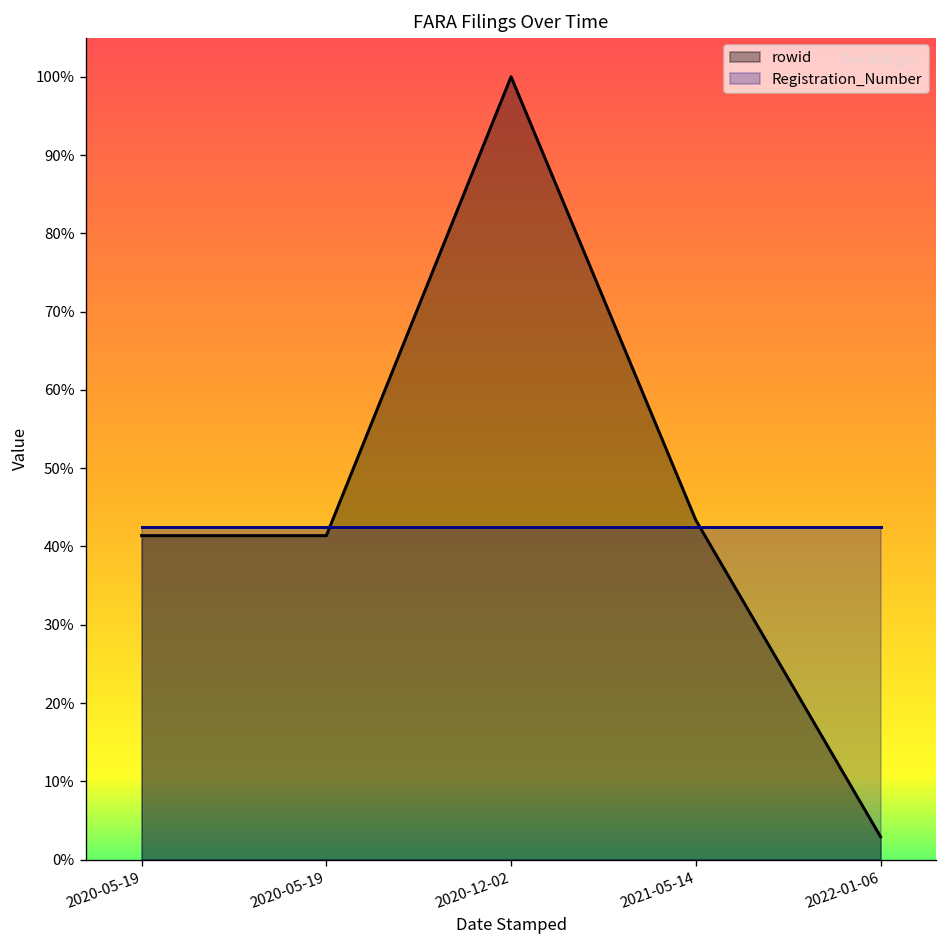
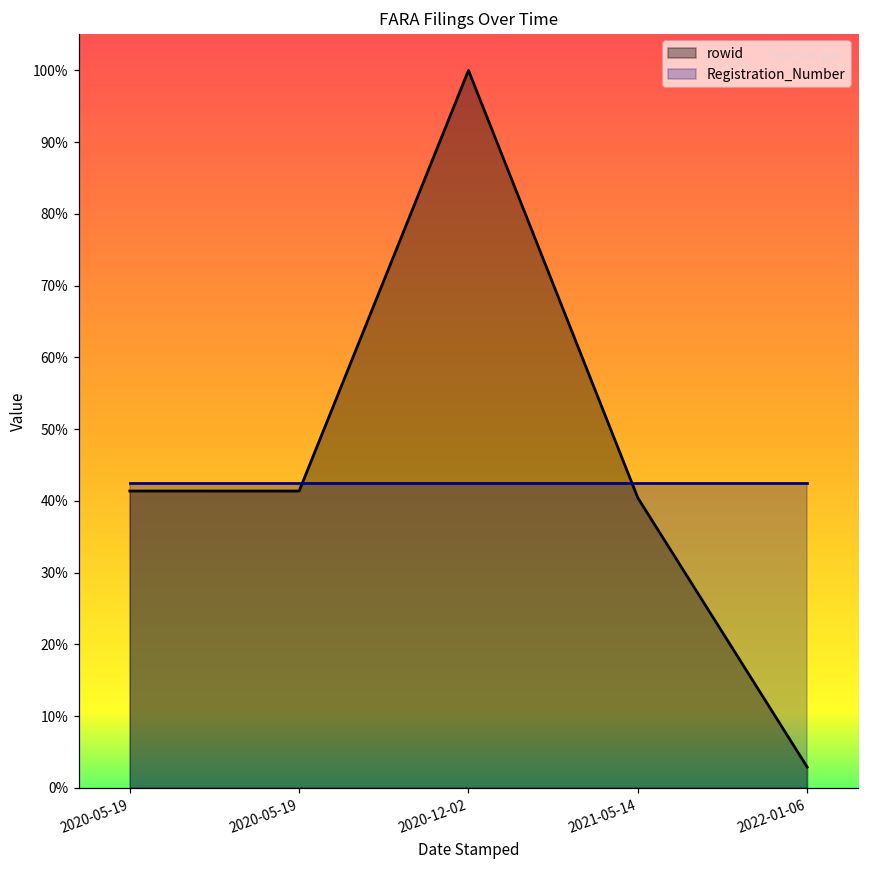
rowid, 2021-05-14: 43% -> 40%
